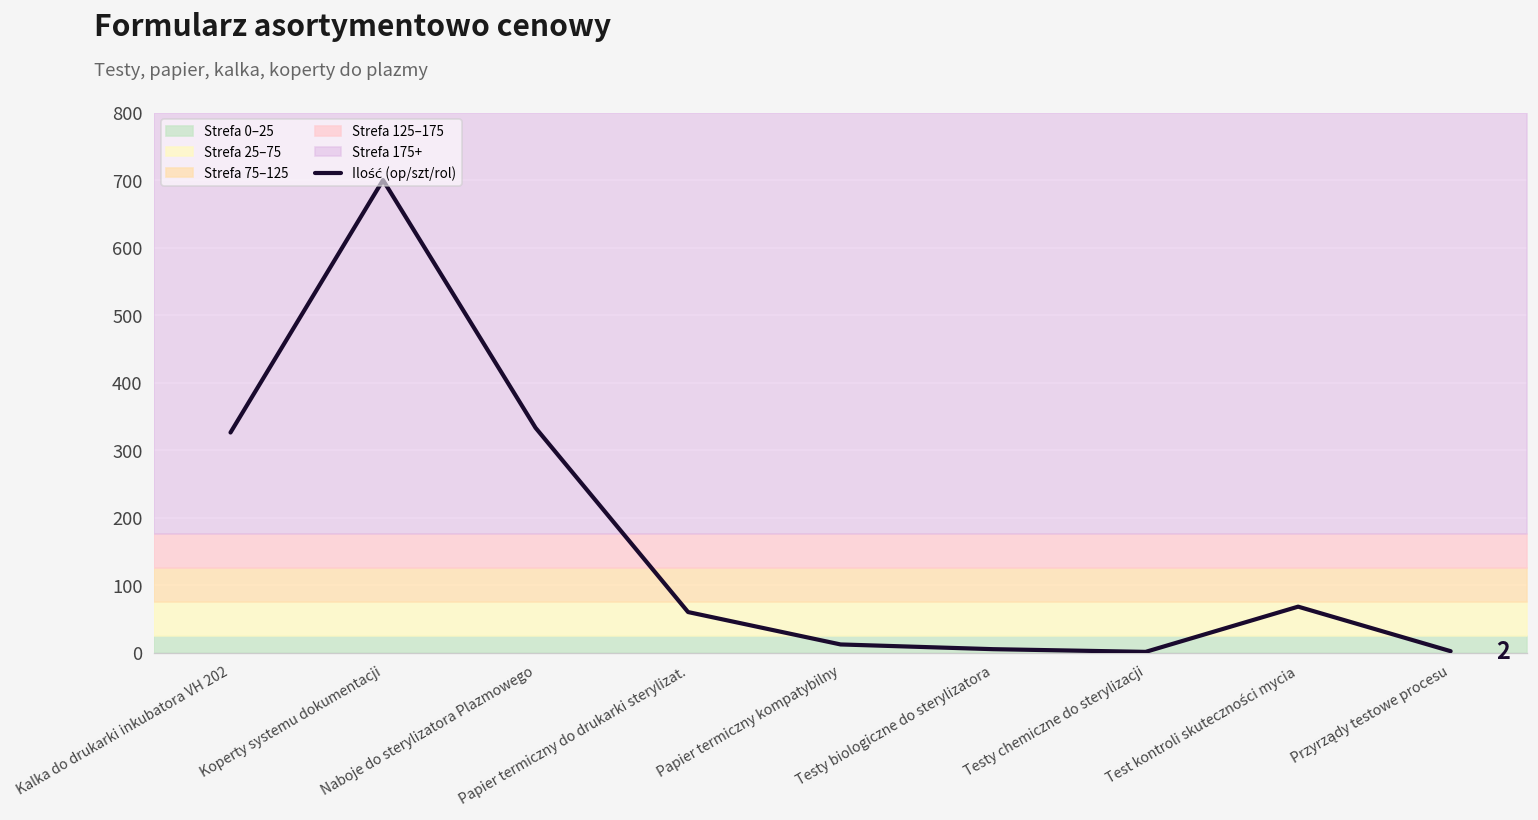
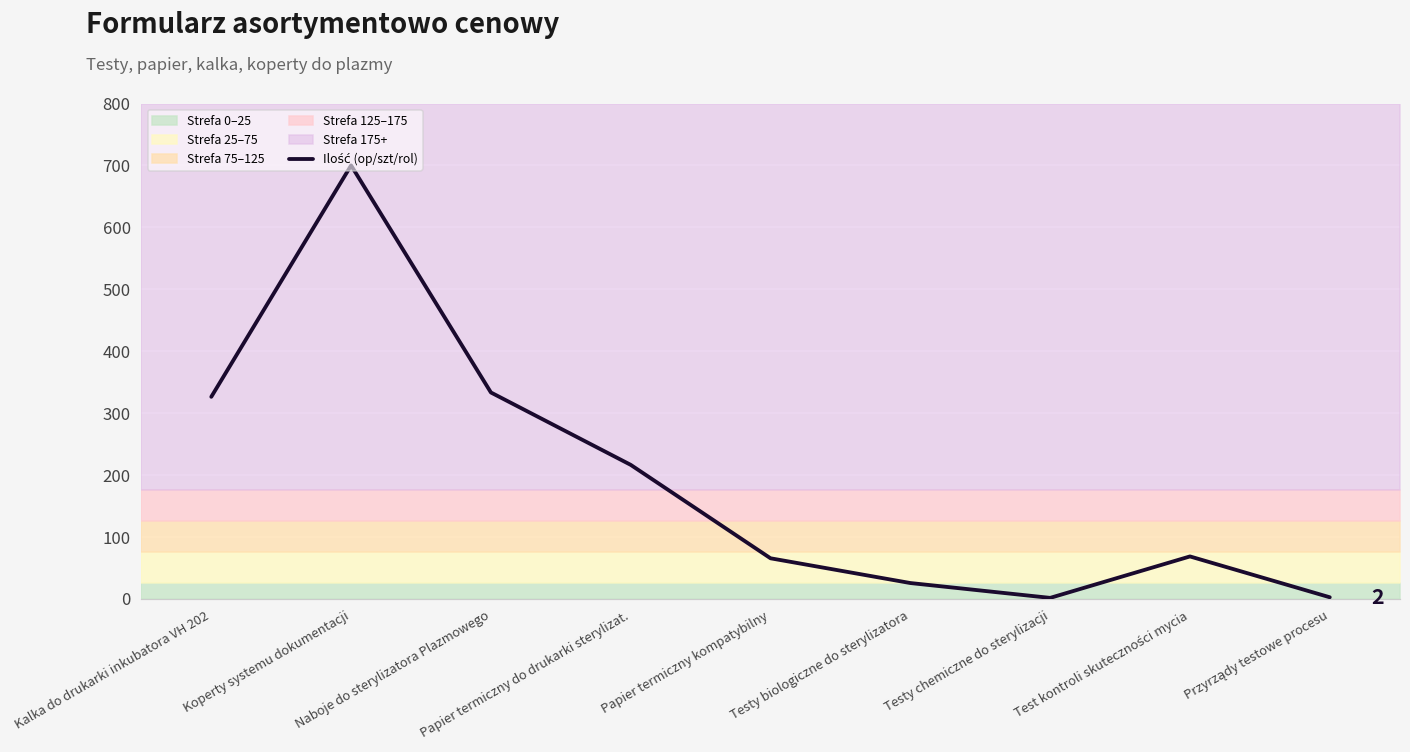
Ilość (op/szt/rol), Papier termiczny do drukarki sterylizat.: 60 -> 220
Ilość (op/szt/rol), Papier termiczny kompatybilny: 10 -> 70
Ilość (op/szt/rol), Testy biologiczne do sterylizatora: 10 -> 30
